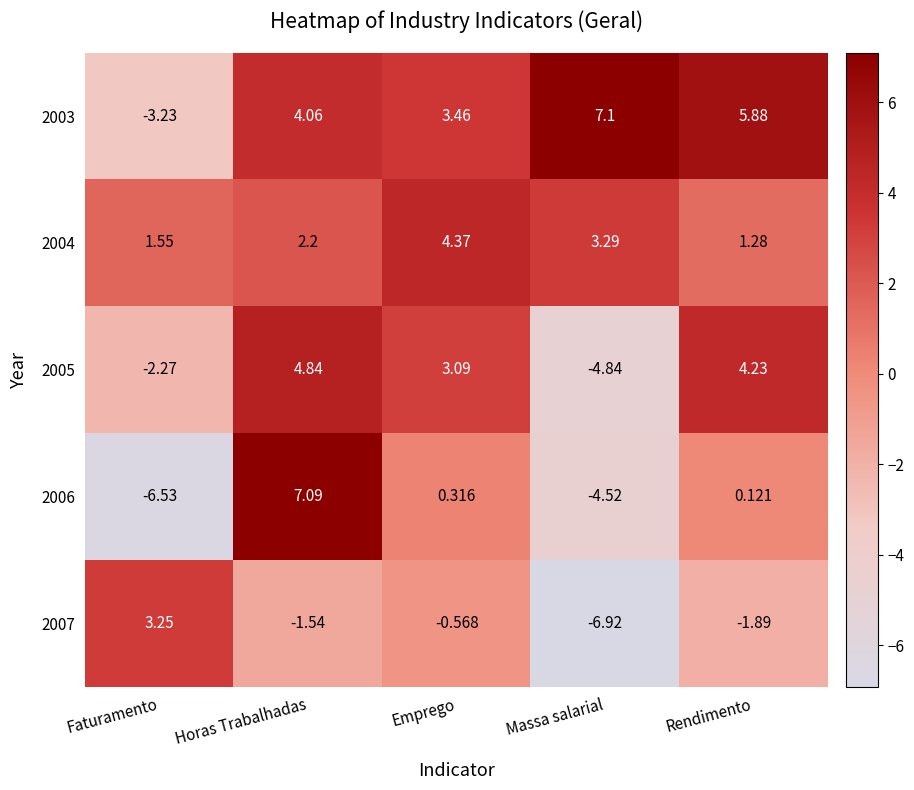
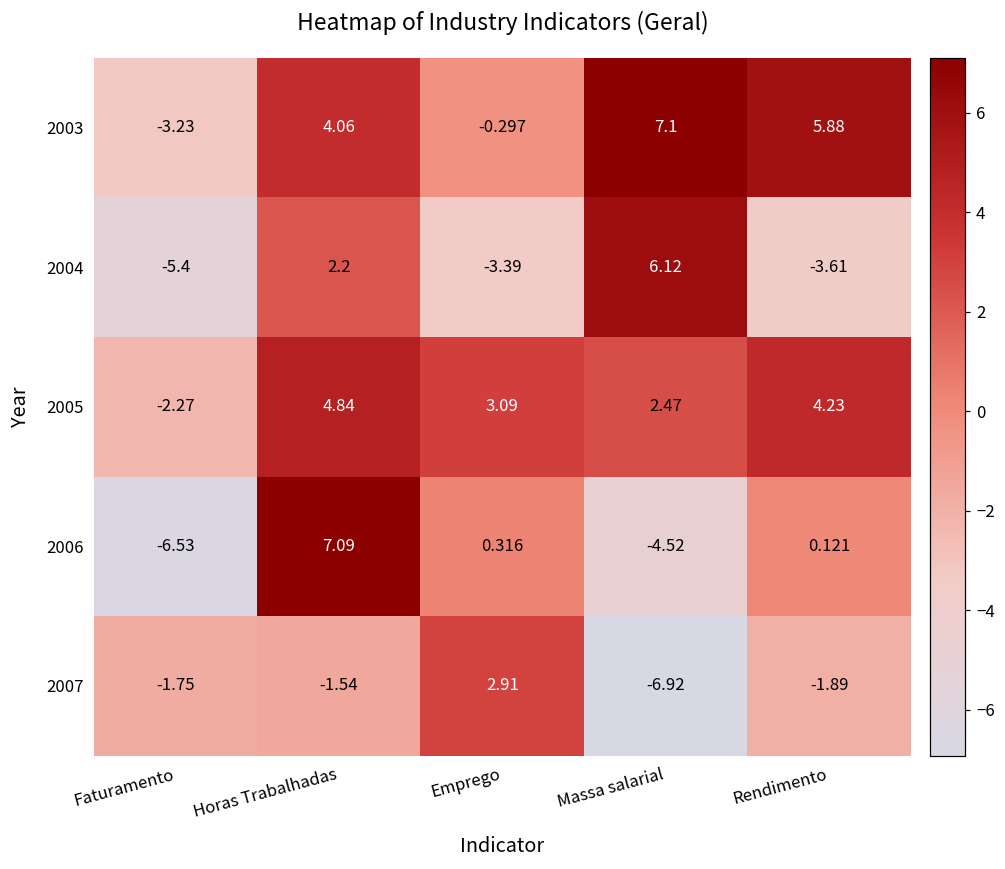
2003, Emprego: 3.46 -> -0.297
2004, Faturamento: 1.55 -> -5.4
2004, Emprego: 4.37 -> -3.39
2004, Massa salarial: 3.29 -> 6.12
2004, Rendimento: 1.28 -> -3.61
2005, Massa salarial: -4.84 -> 2.47
2007, Faturamento: 3.25 -> -1.75
2007, Emprego: -0.568 -> 2.91
